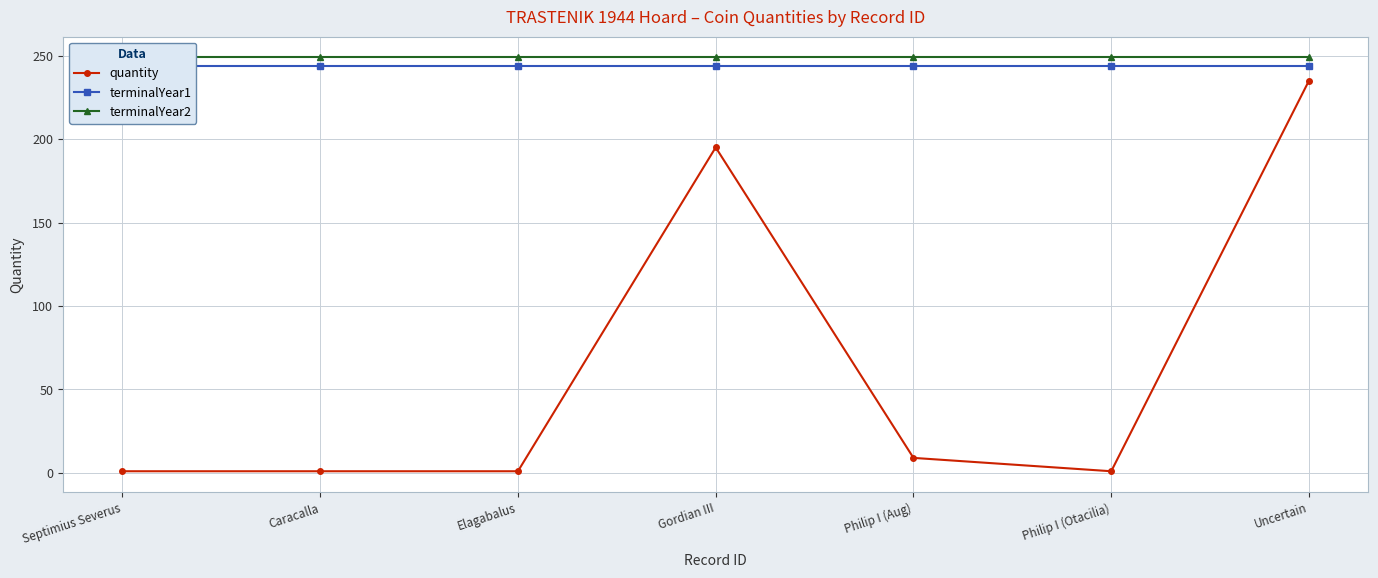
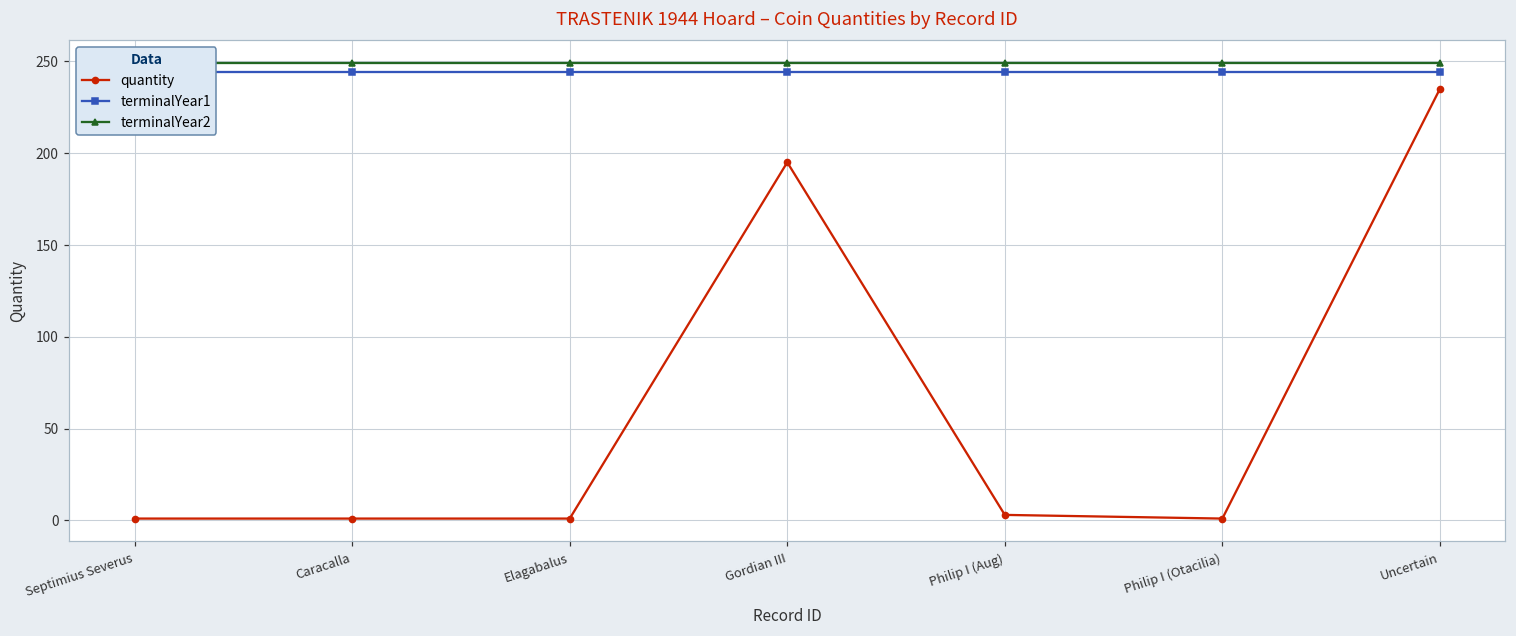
quantity, Philip I (Aug): 9 -> 3
